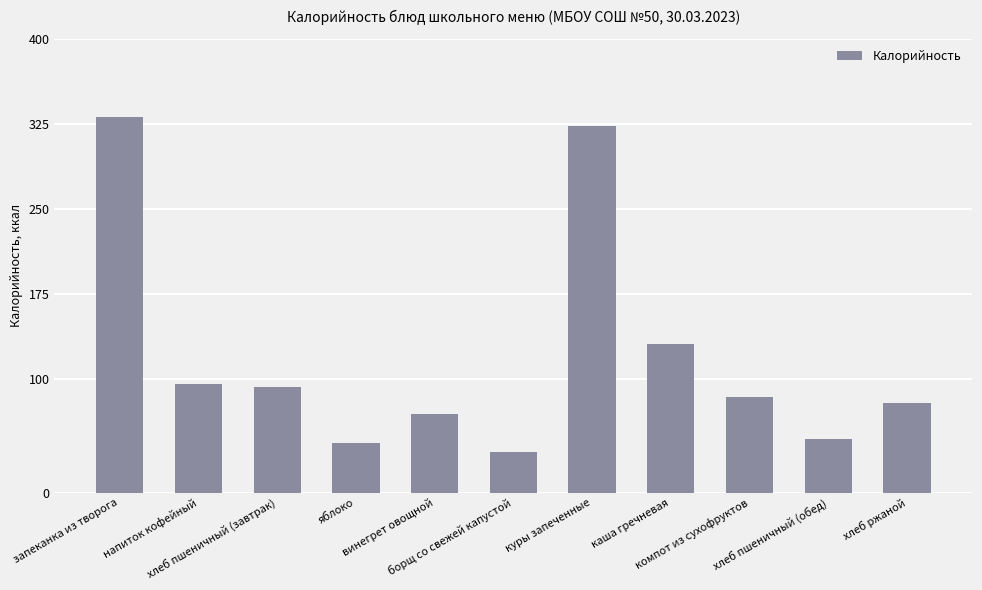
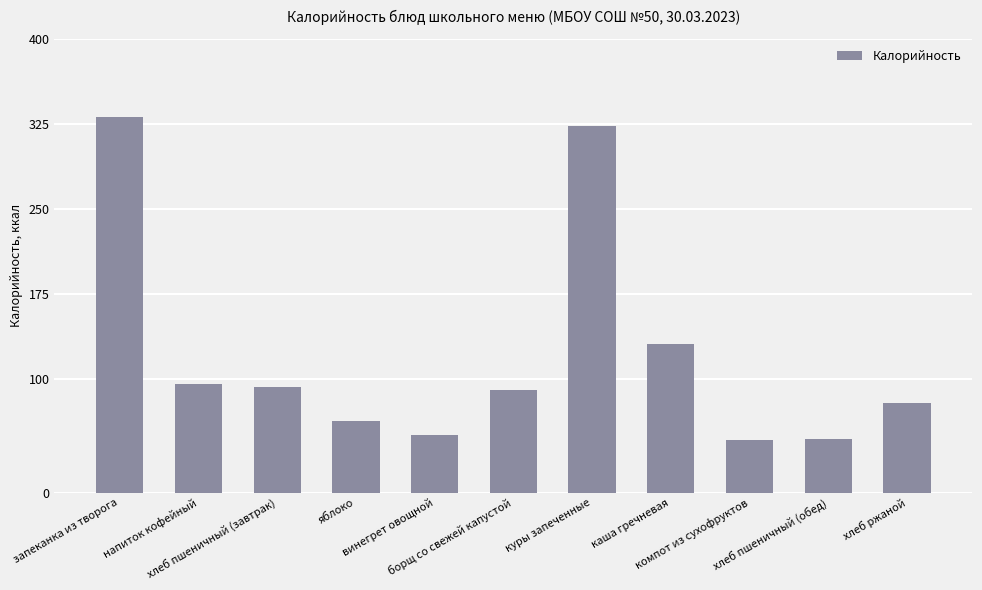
яблоко: 44 -> 63
винегрет овощной: 69 -> 51
борщ со свежей капустой: 36 -> 90
компот из сухофруктов: 84 -> 46
